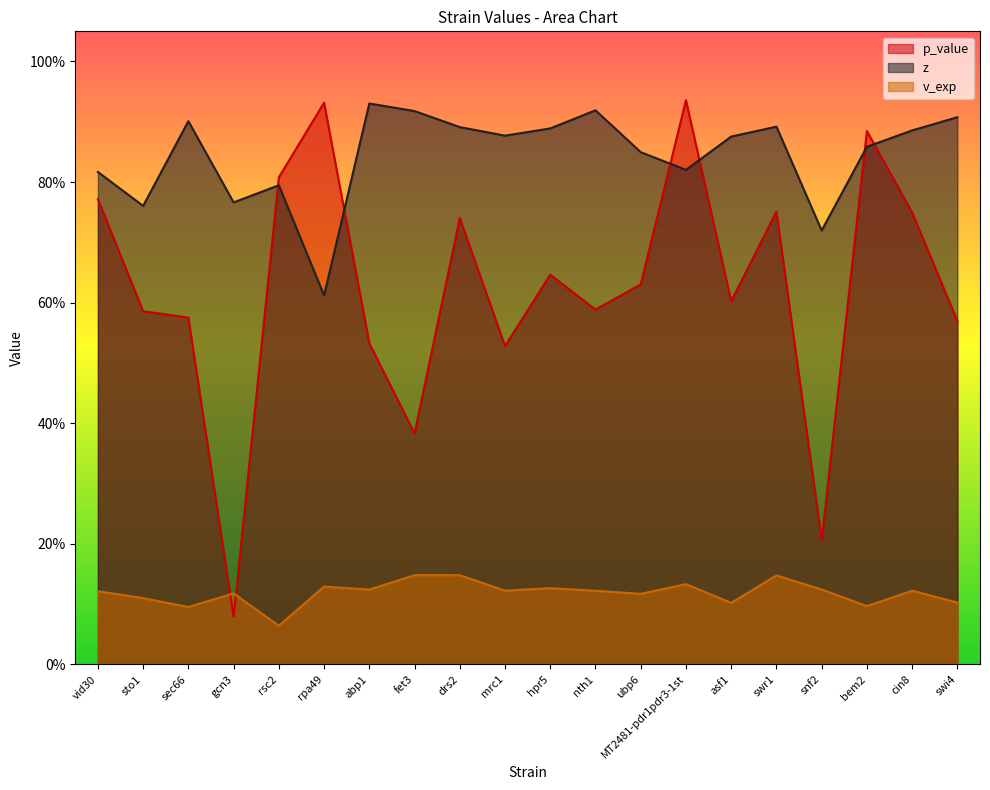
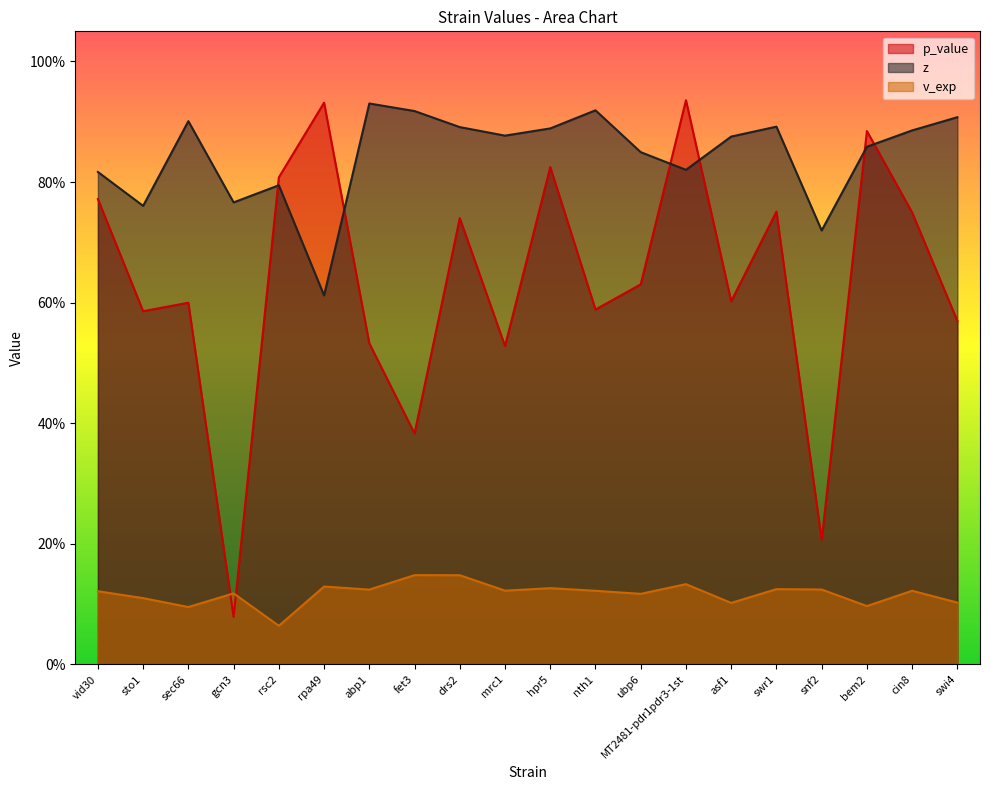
p_value, sec66: 58% -> 60%
p_value, hpr5: 65% -> 82%
v_exp, swr1: 15% -> 12%
